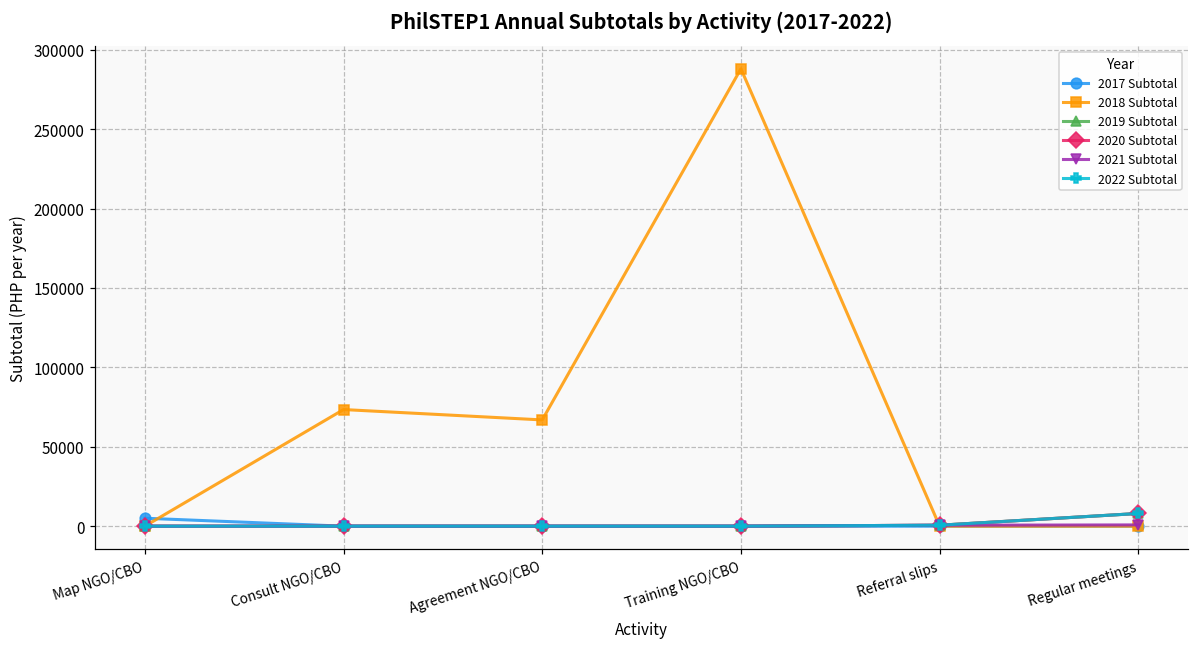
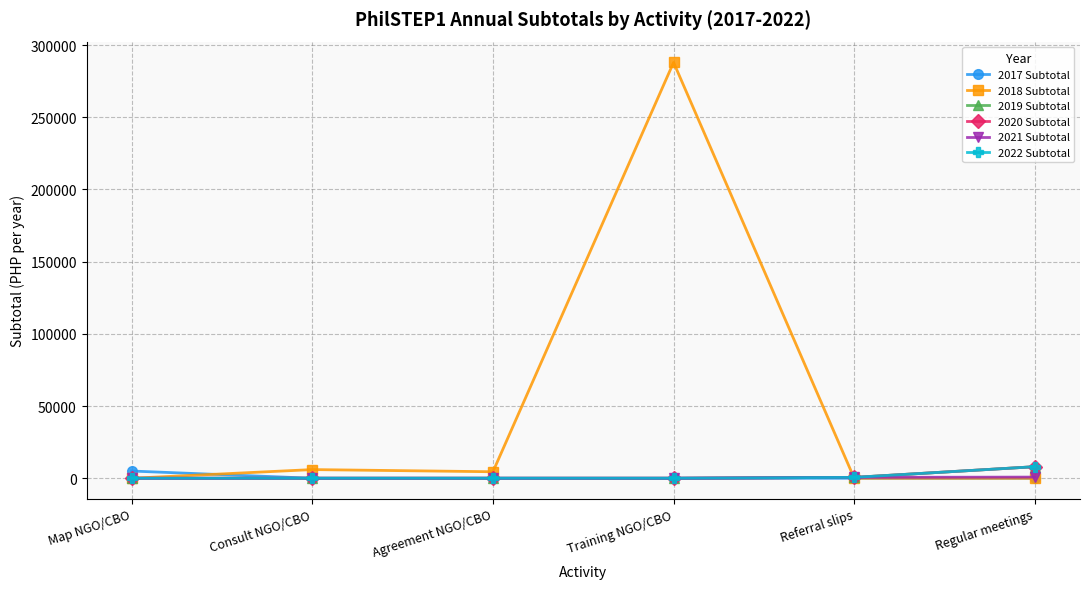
2018 Subtotal, Consult NGO/CBO: 73000 -> 6000
2018 Subtotal, Agreement NGO/CBO: 67000 -> 5000
